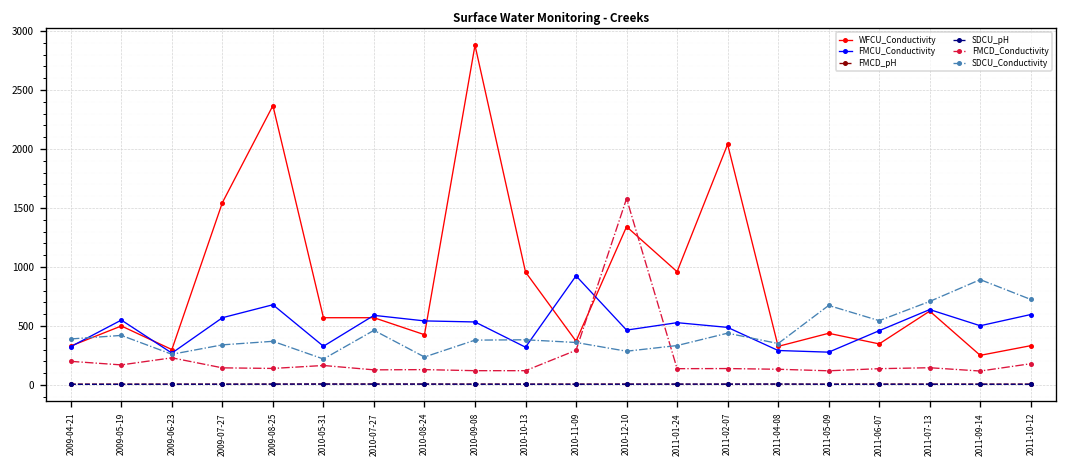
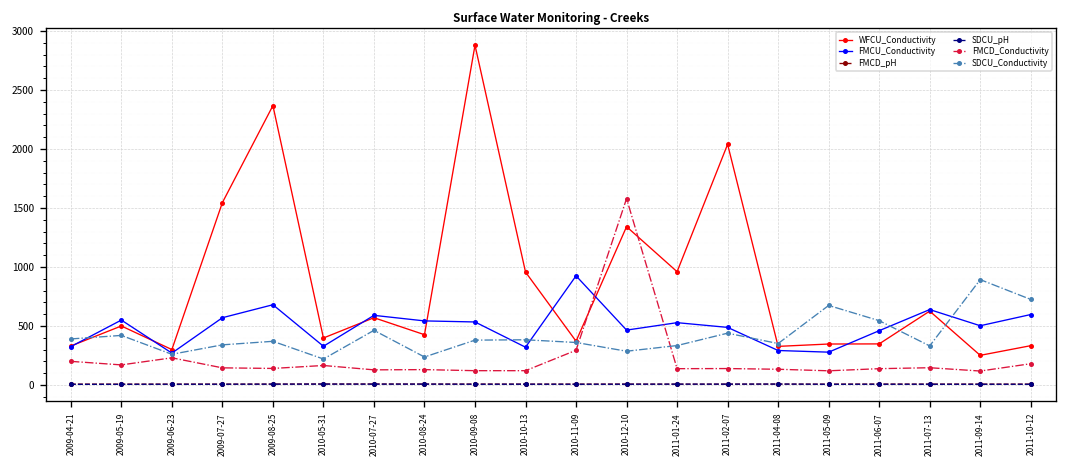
WFCU_Conductivity, 2010-05-31: 600 -> 400
WFCU_Conductivity, 2011-05-09: 400 -> 300
SDCU_Conductivity, 2011-07-13: 700 -> 300
